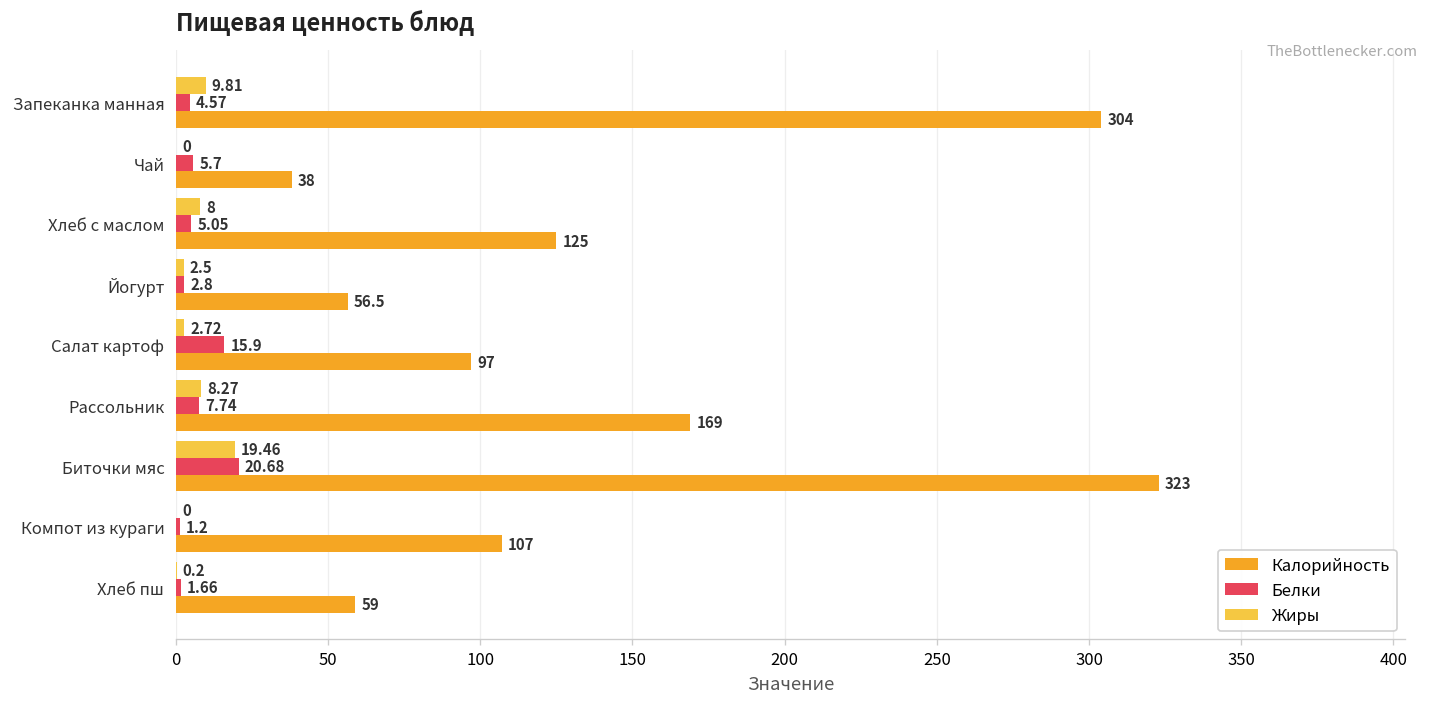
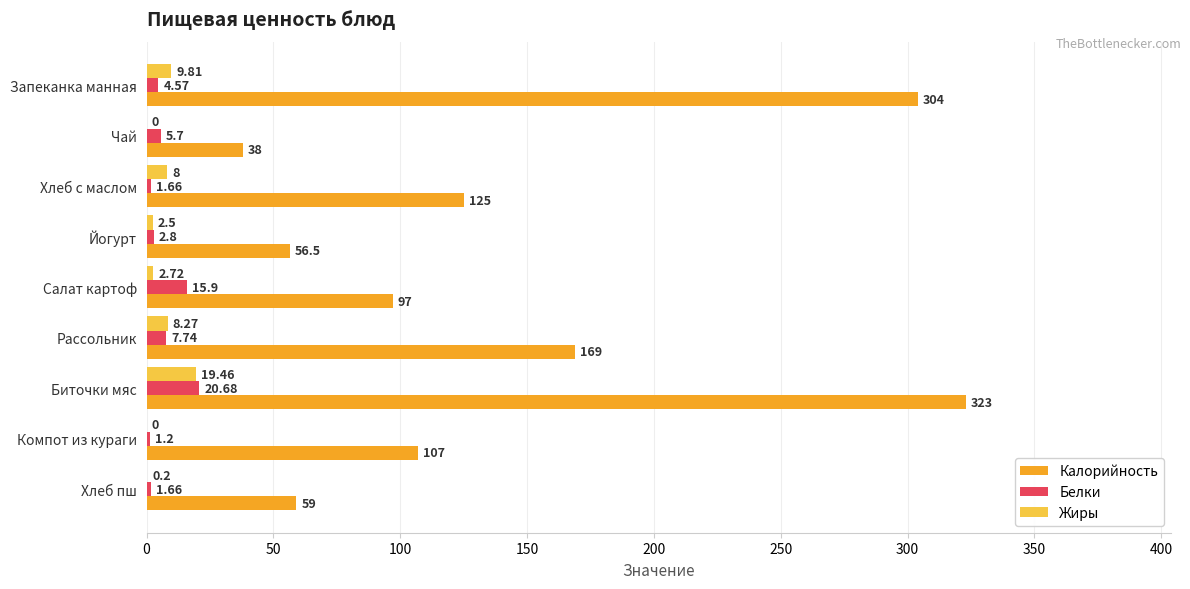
Белки, Хлеб с маслом: 5.05 -> 1.66
